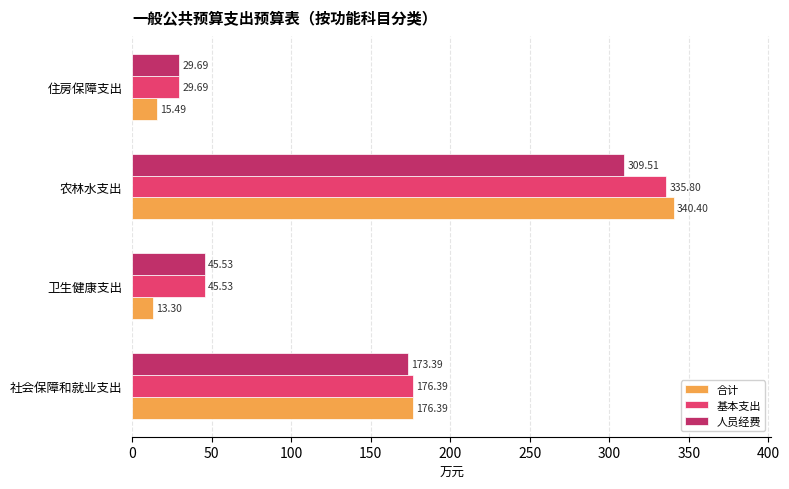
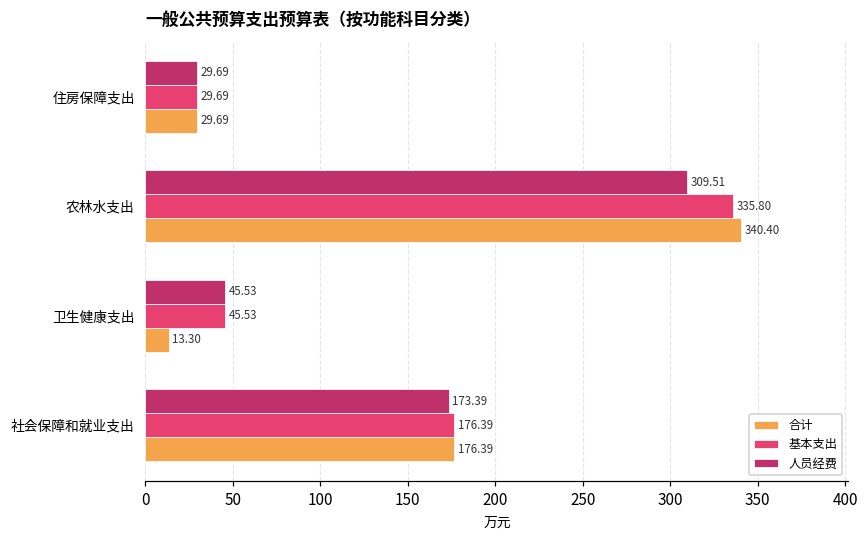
合计, 住房保障支出: 15.49 -> 29.69
